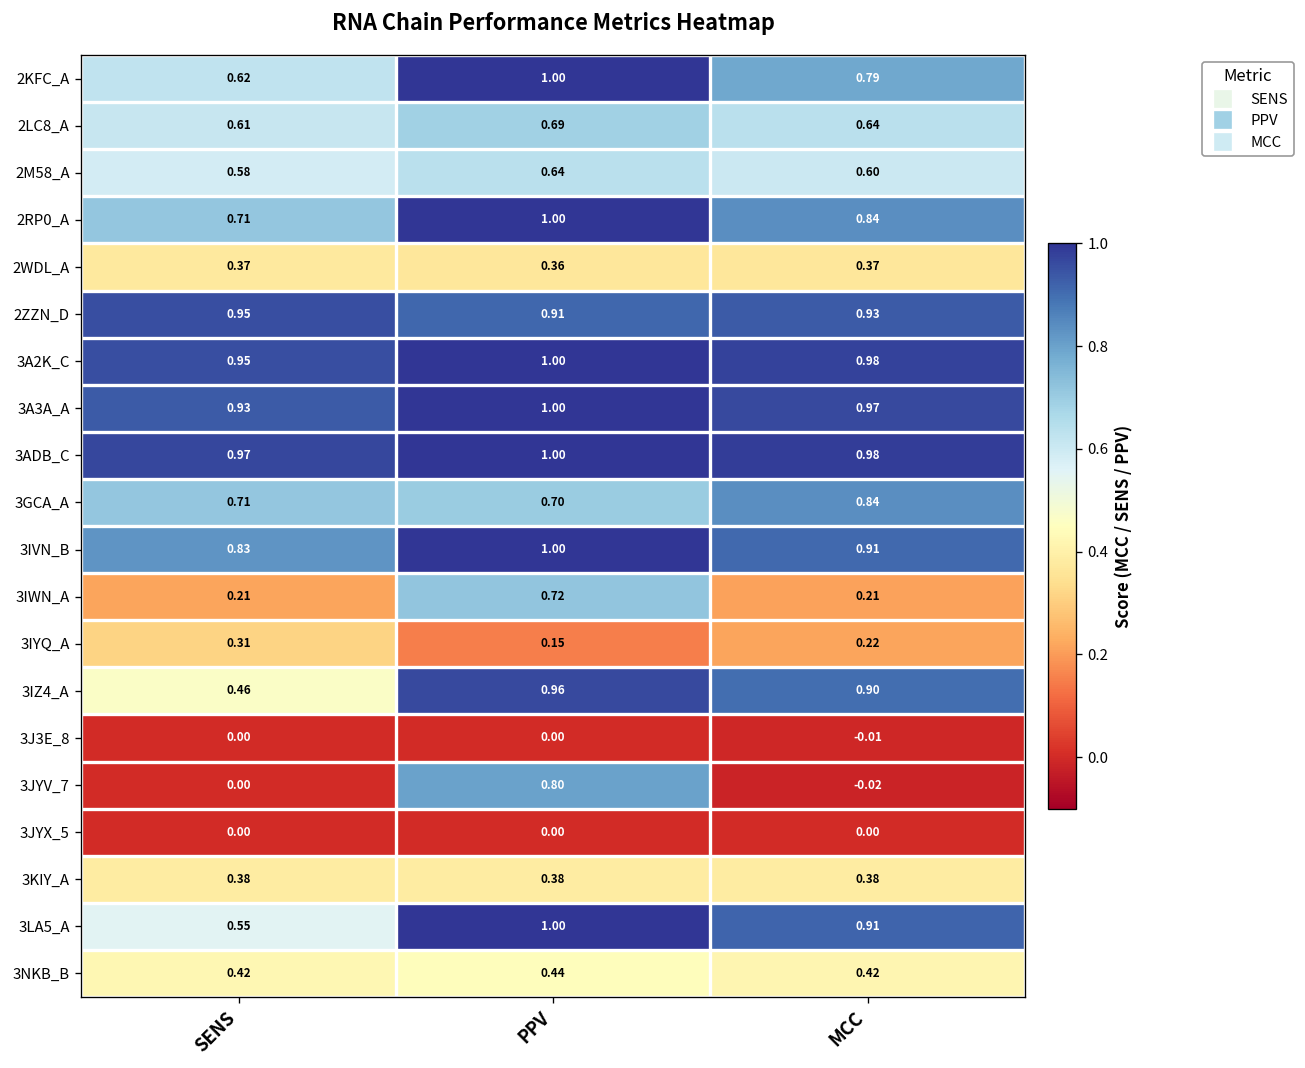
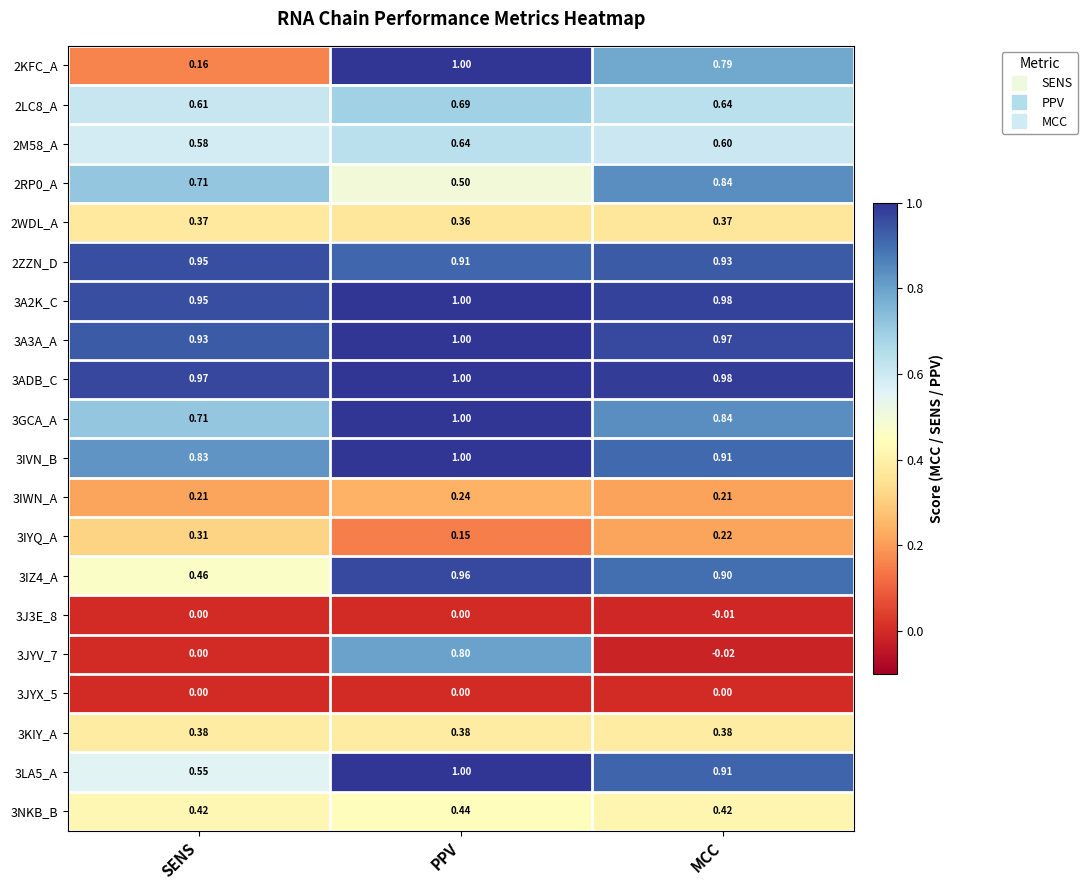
2KFC_A, SENS: 0.62 -> 0.16
2RP0_A, PPV: 1.00 -> 0.50
3GCA_A, PPV: 0.70 -> 1.00
3IWN_A, PPV: 0.72 -> 0.24
